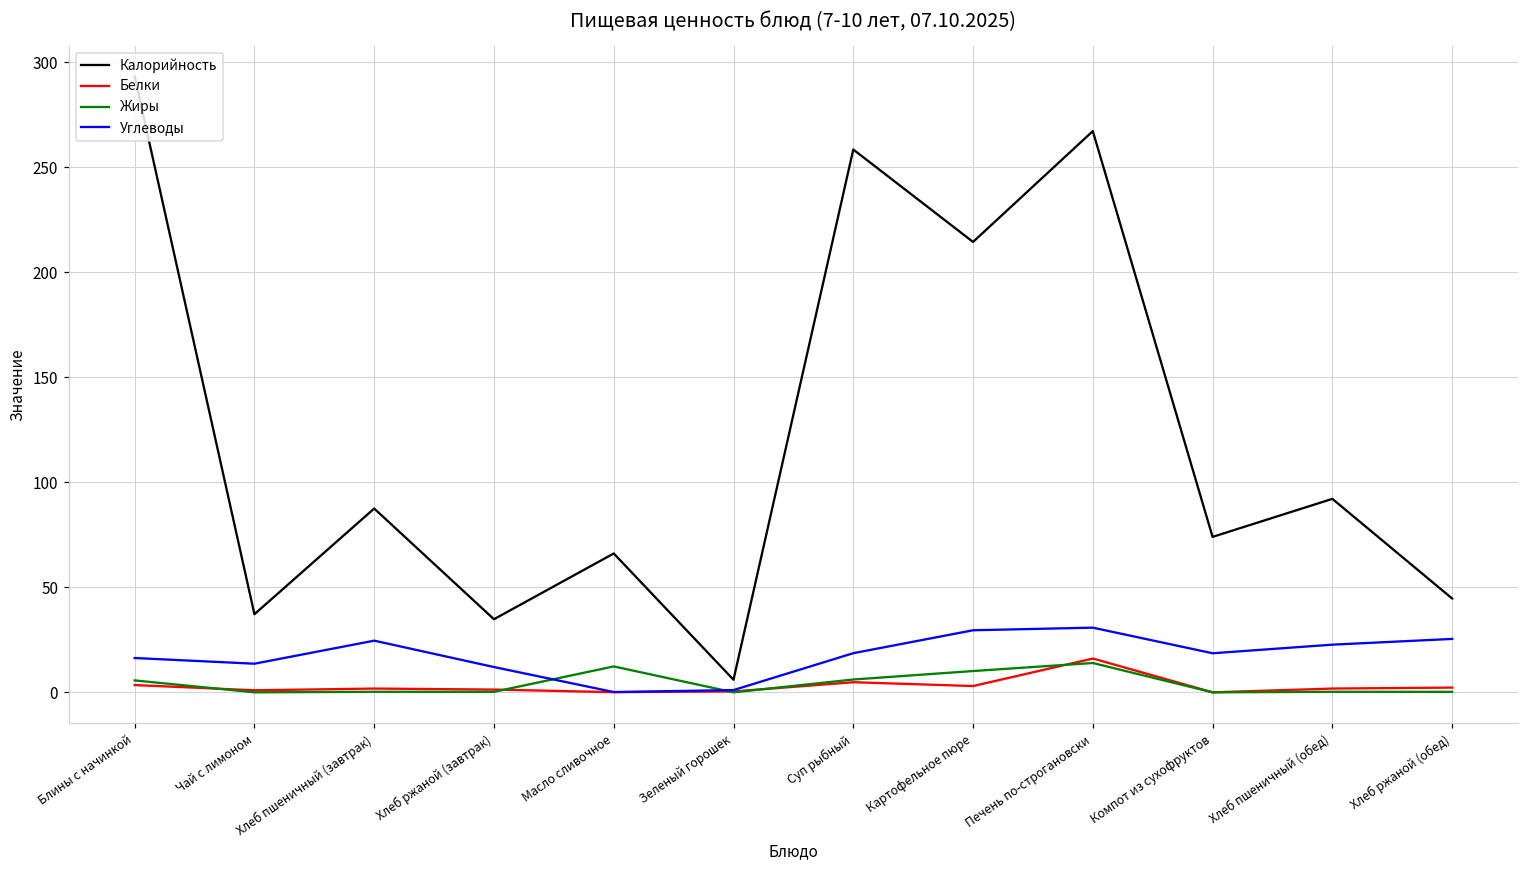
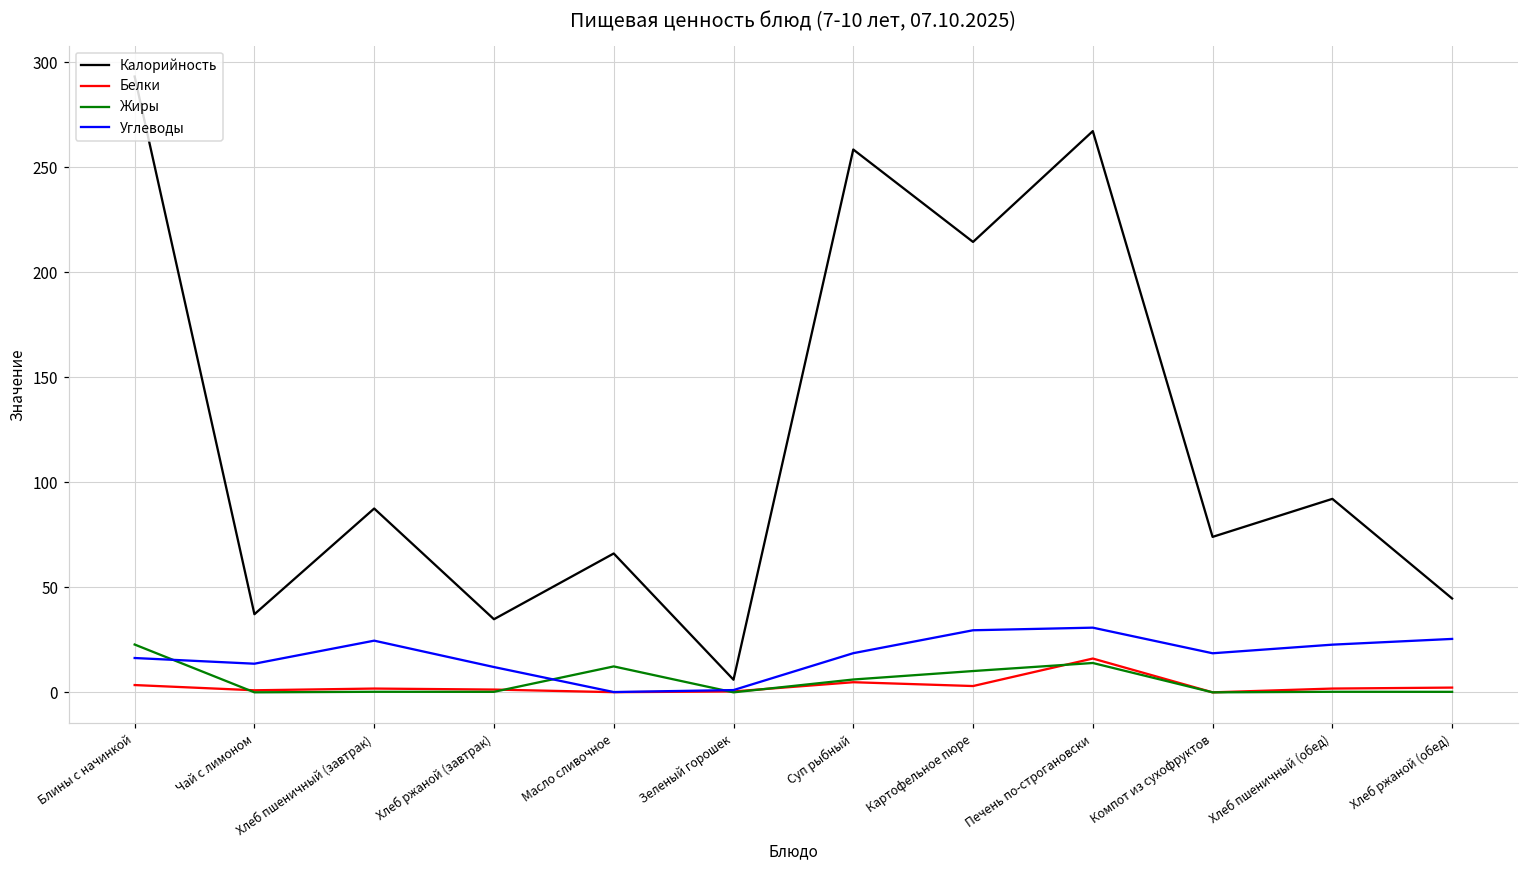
Жиры, Блины с начинкой: 6 -> 23
